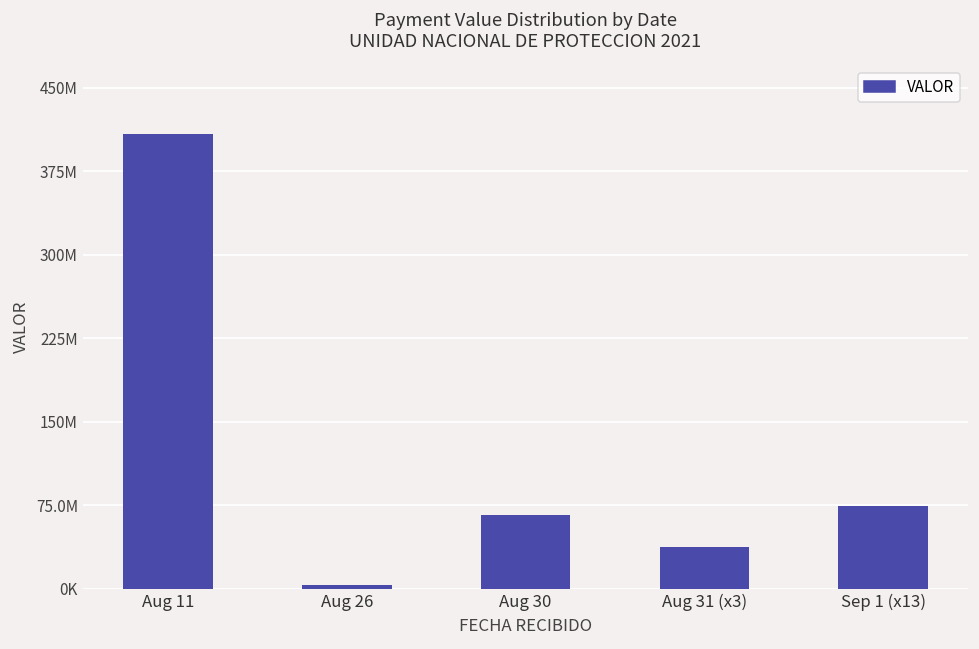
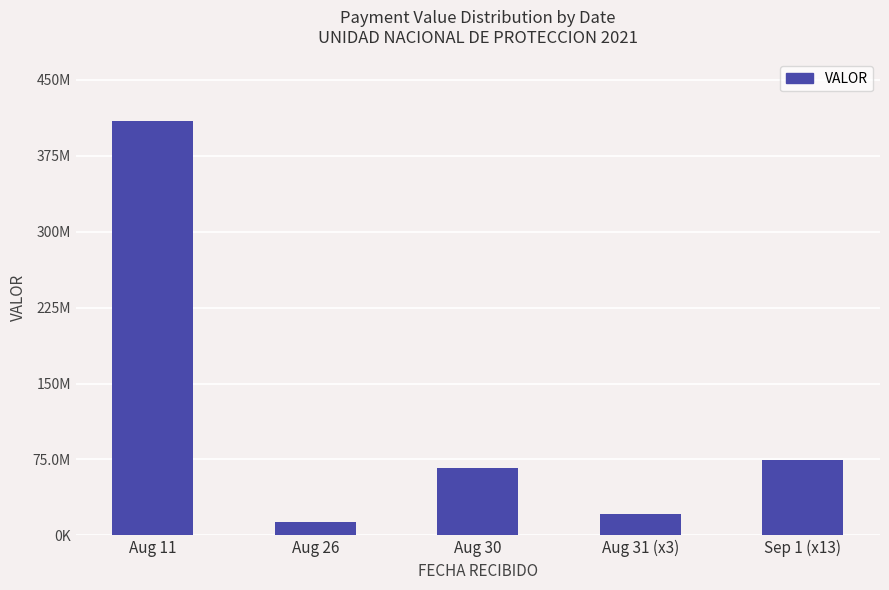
Aug 26: 4000000 -> 13000000
Aug 31 (x3): 38000000 -> 22000000
